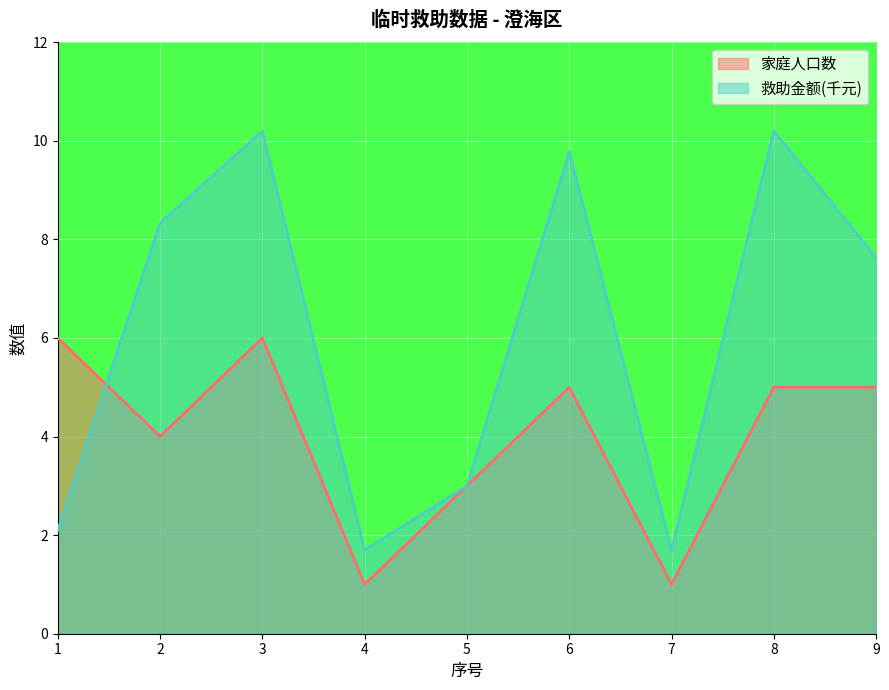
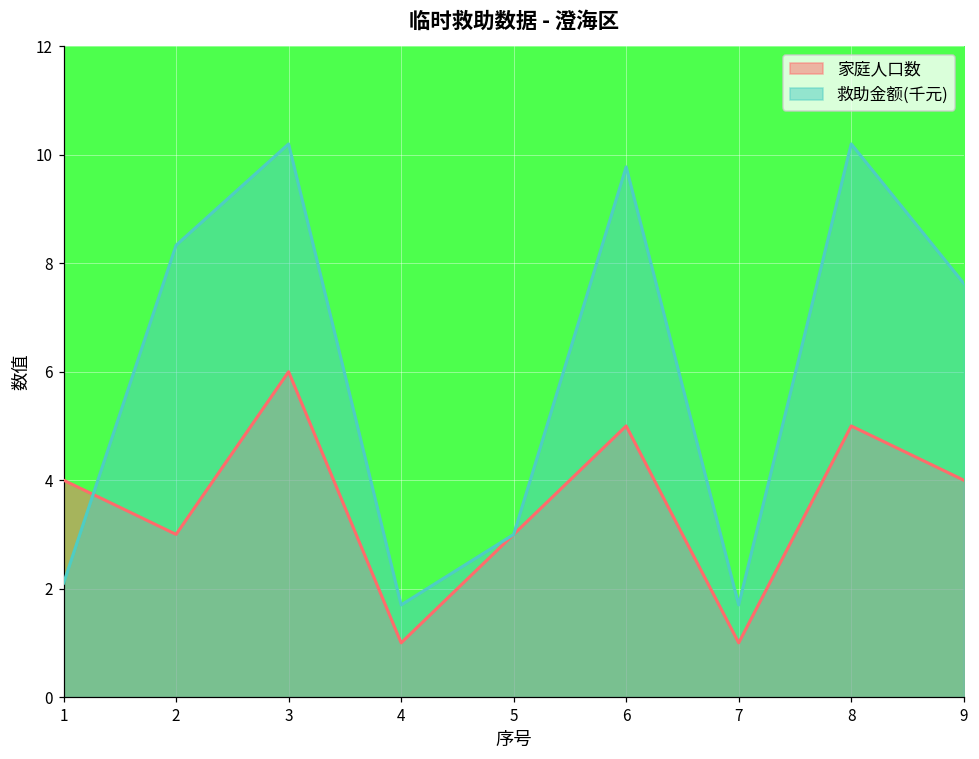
家庭人口数, 1: 6 -> 4
家庭人口数, 2: 4 -> 3
家庭人口数, 9: 5 -> 4
